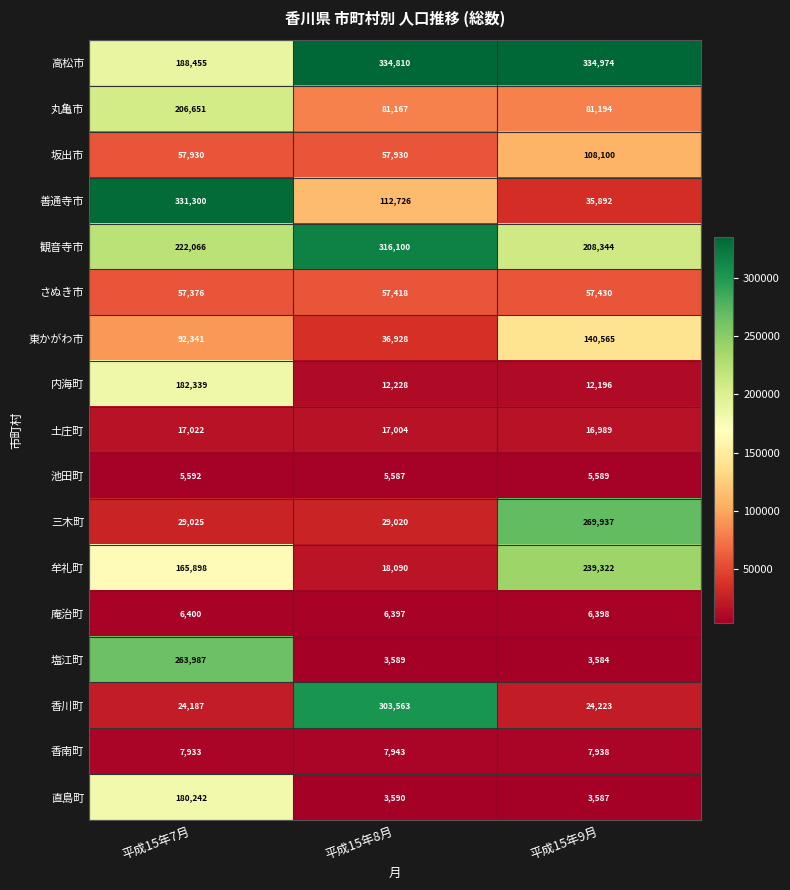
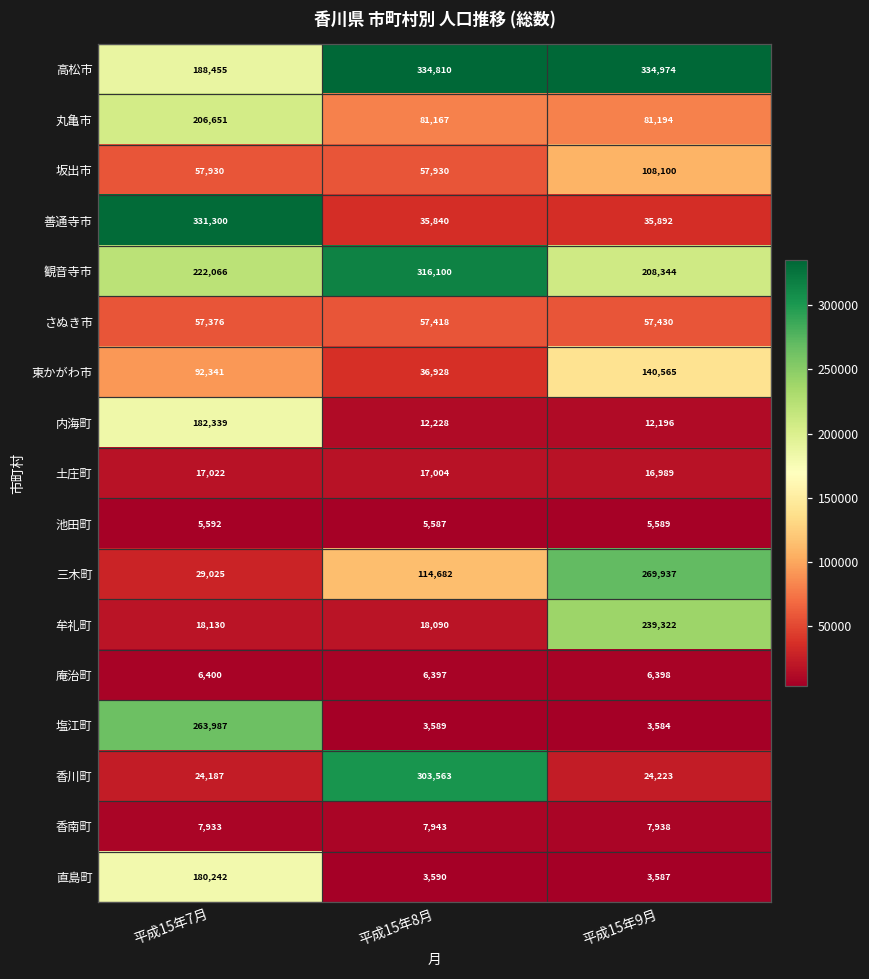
善通寺市, 平成15年8月: 112,726 -> 35,840
三木町, 平成15年8月: 29,020 -> 114,682
牟礼町, 平成15年7月: 165,898 -> 18,130
